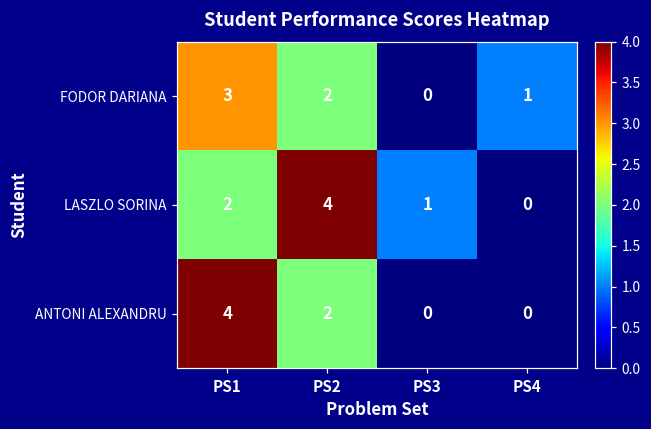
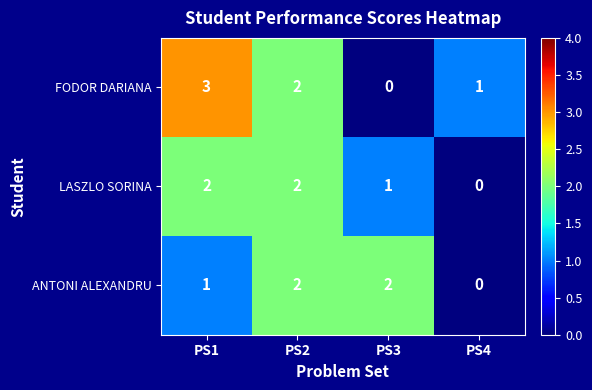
LASZLO SORINA, PS2: 4 -> 2
ANTONI ALEXANDRU, PS1: 4 -> 1
ANTONI ALEXANDRU, PS3: 0 -> 2
